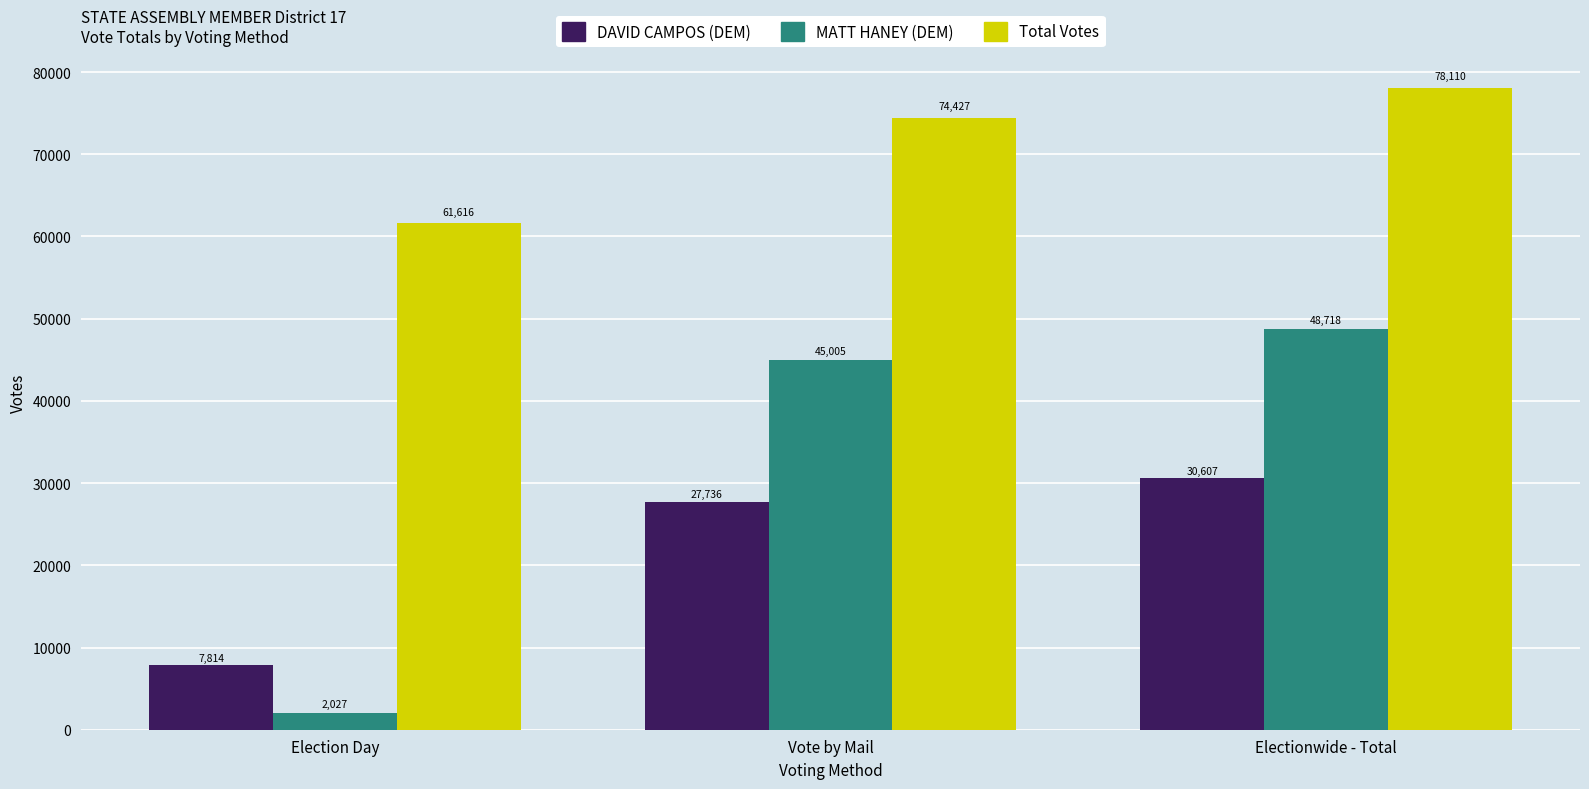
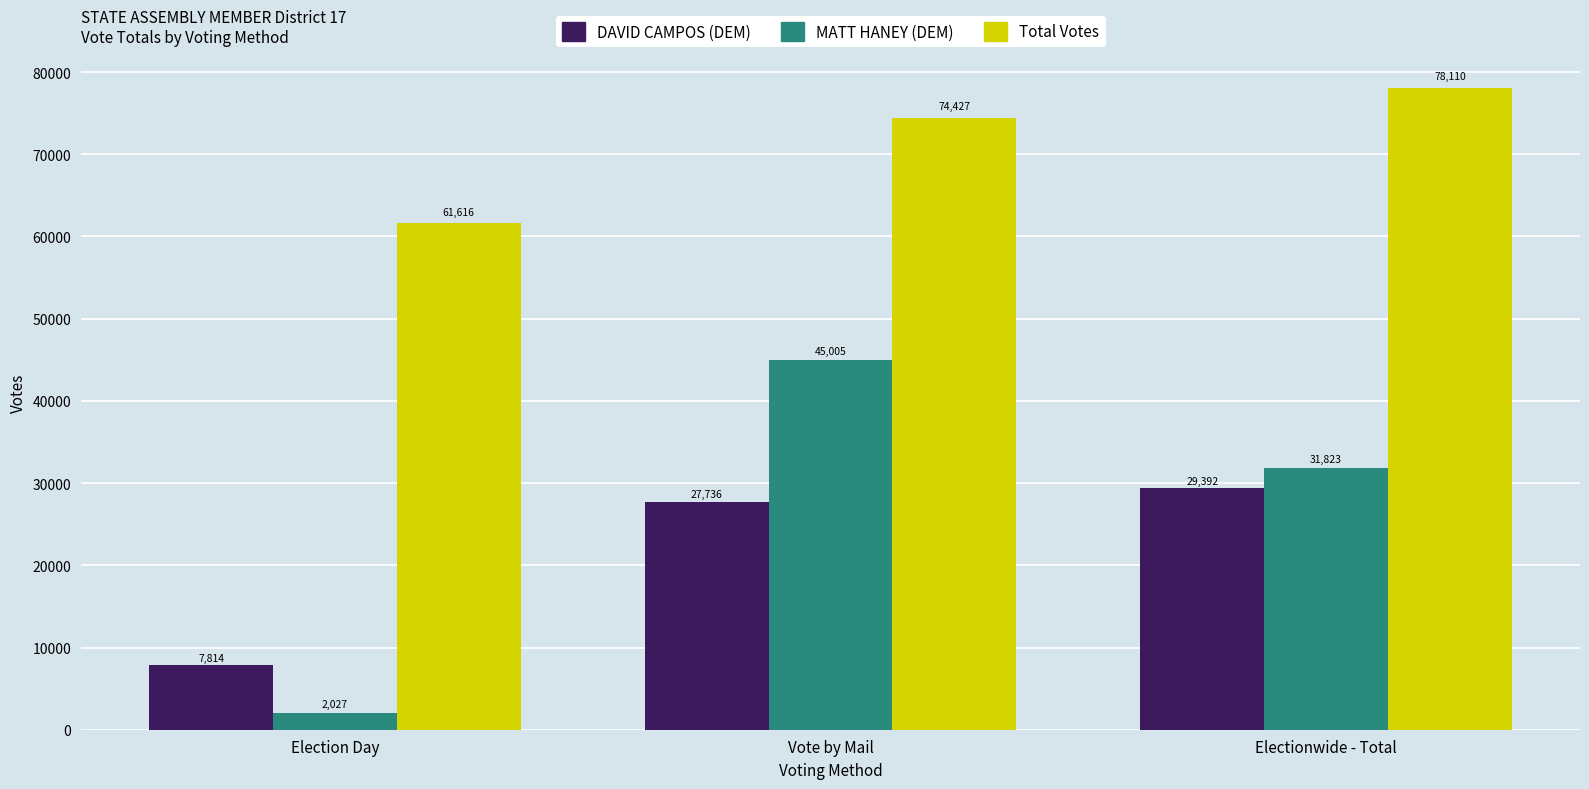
DAVID CAMPOS (DEM), Electionwide - Total: 30,607 -> 29,392
MATT HANEY (DEM), Electionwide - Total: 48,718 -> 31,823
